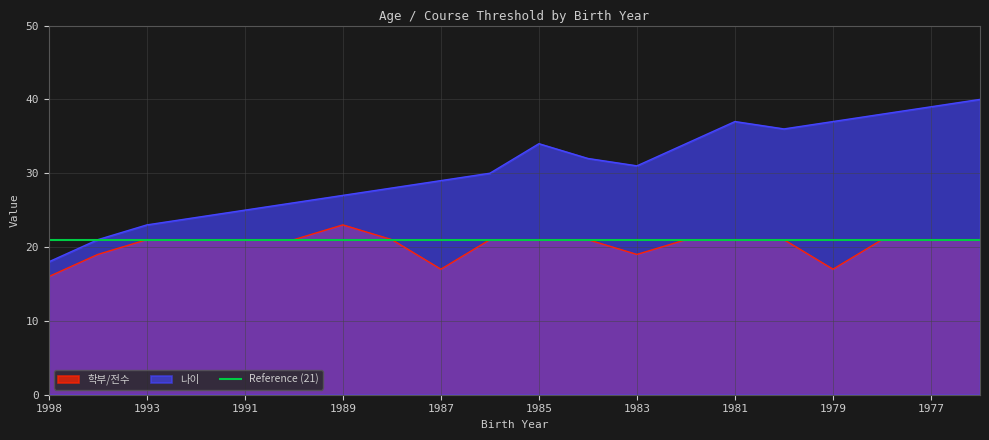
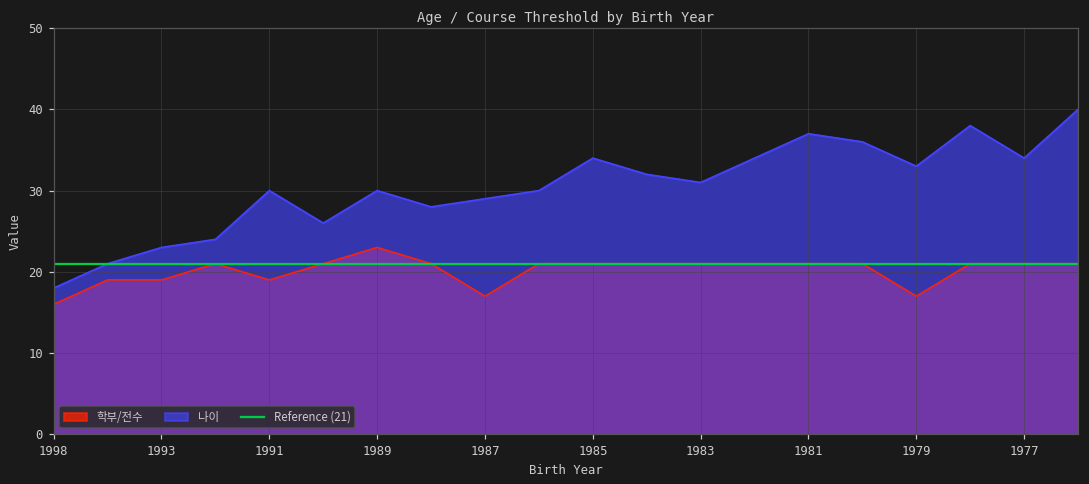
학부/전수, 1993: 21 -> 19
학부/전수, 1991: 21 -> 19
나이, 1991: 25 -> 30
나이, 1989: 27 -> 30
학부/전수, 1983: 19 -> 21
나이, 1979: 37 -> 33
나이, 1977: 39 -> 34
